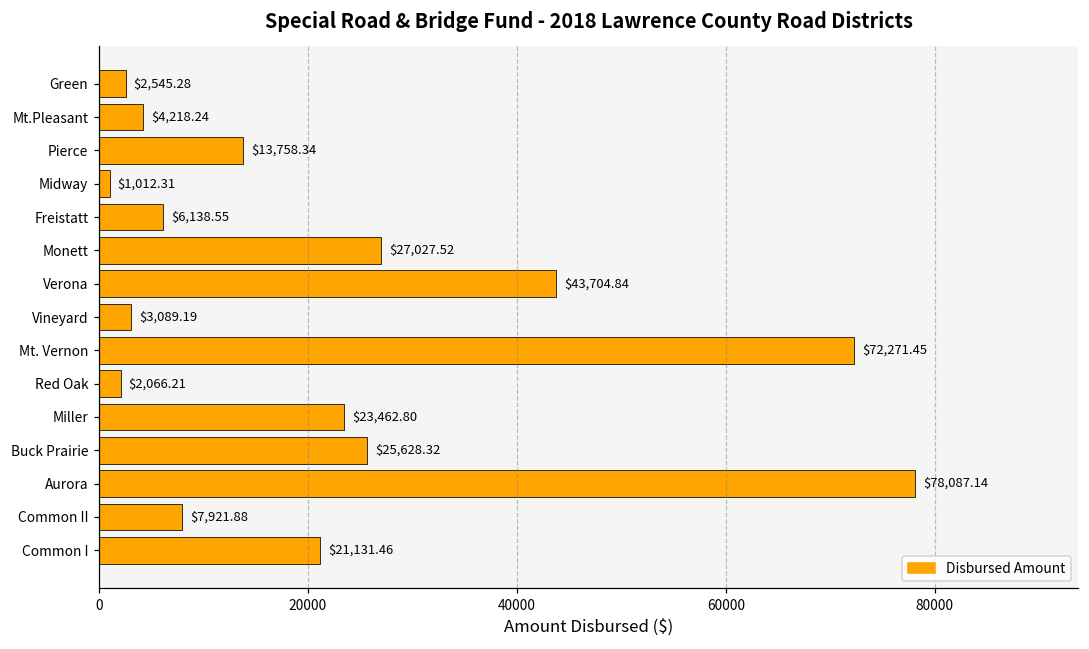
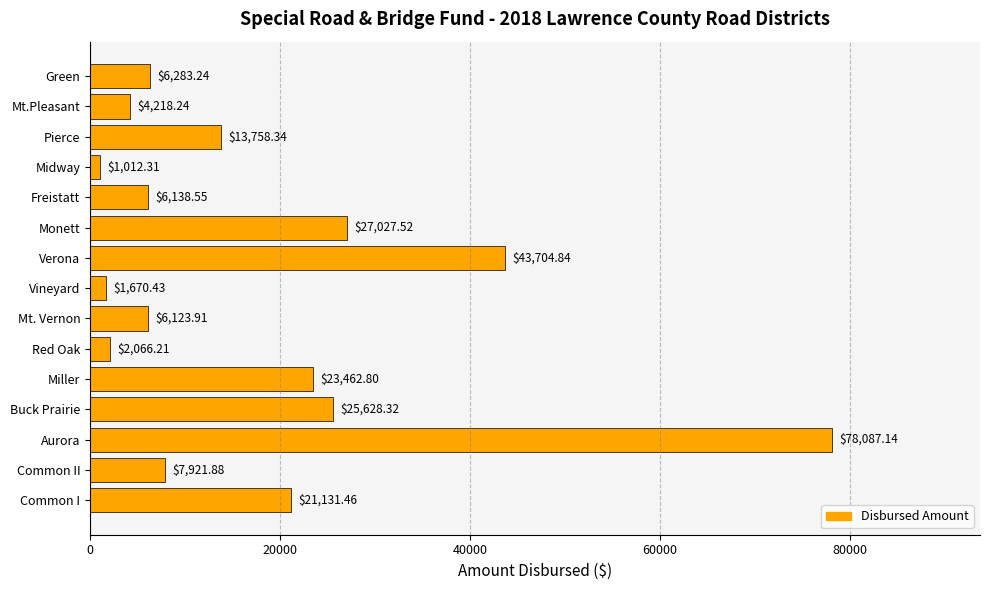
Green: $2,545.28 -> $6,283.24
Vineyard: $3,089.19 -> $1,670.43
Mt. Vernon: $72,271.45 -> $6,123.91
